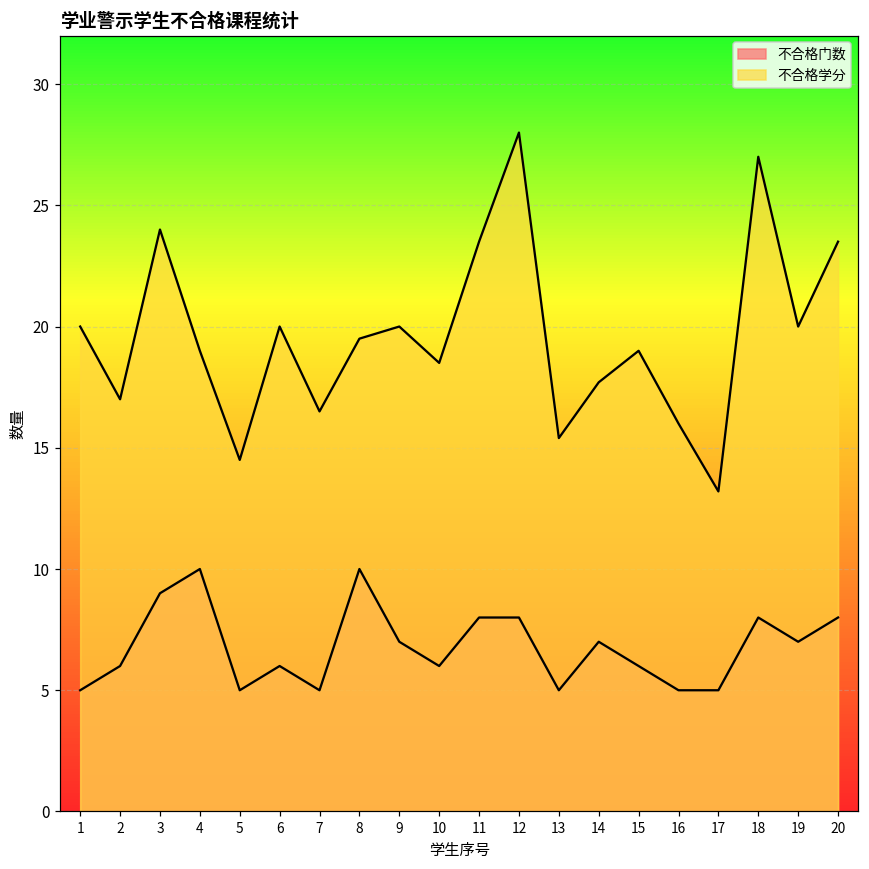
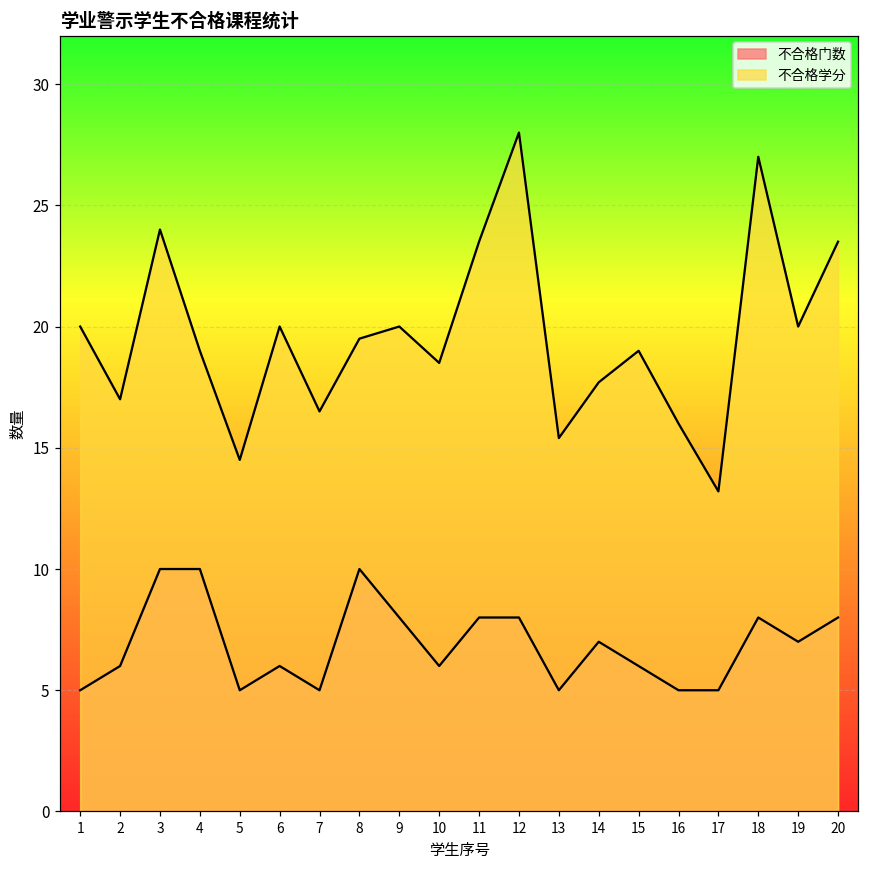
不合格门数, 3: 9 -> 10
不合格门数, 9: 7 -> 8
